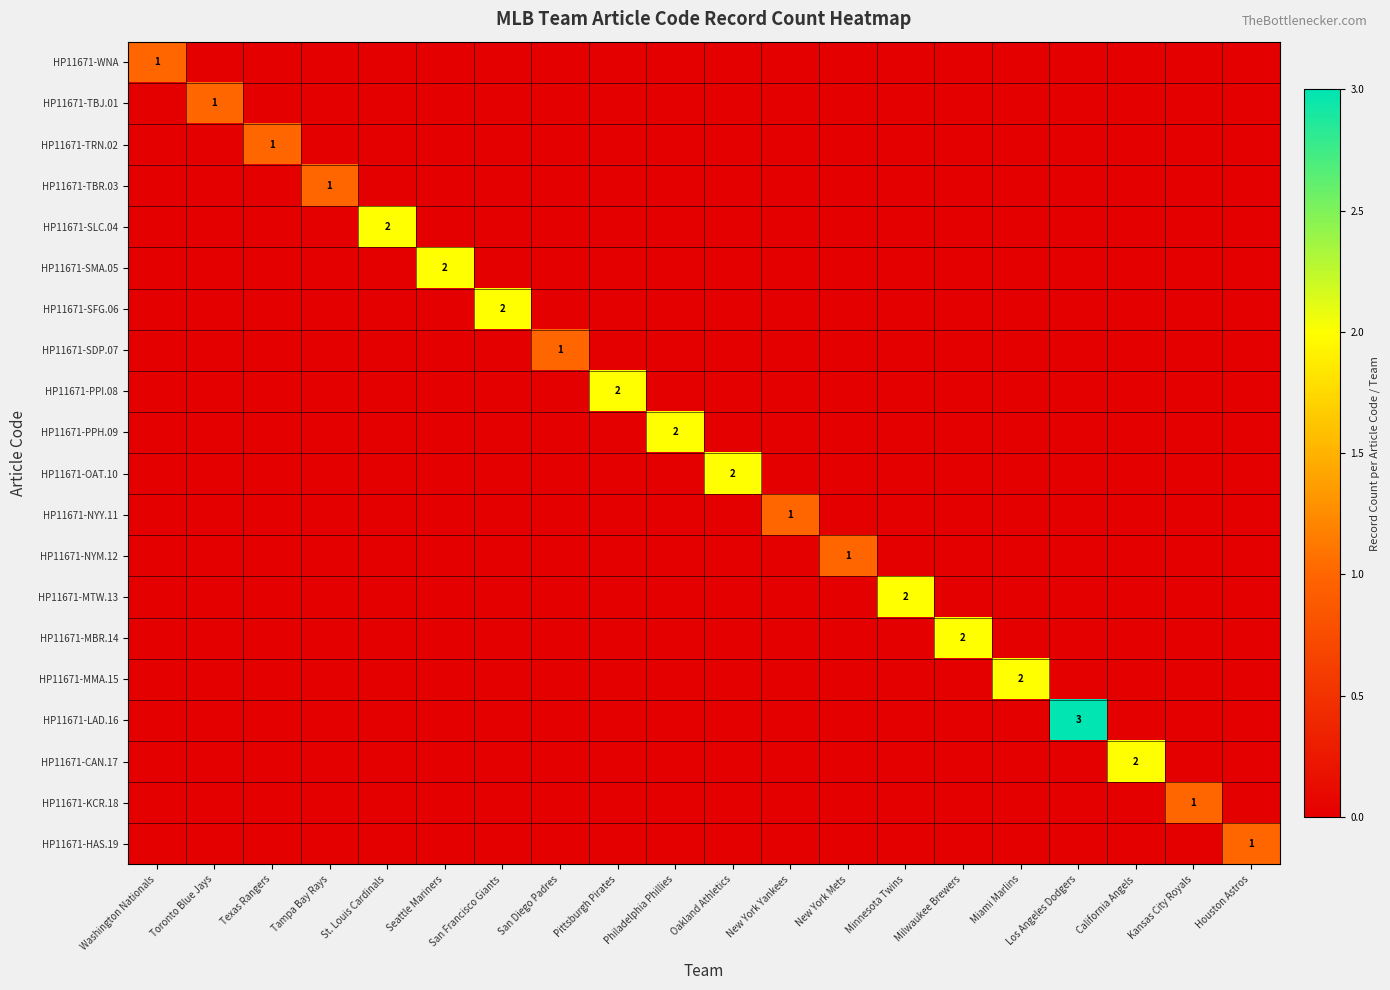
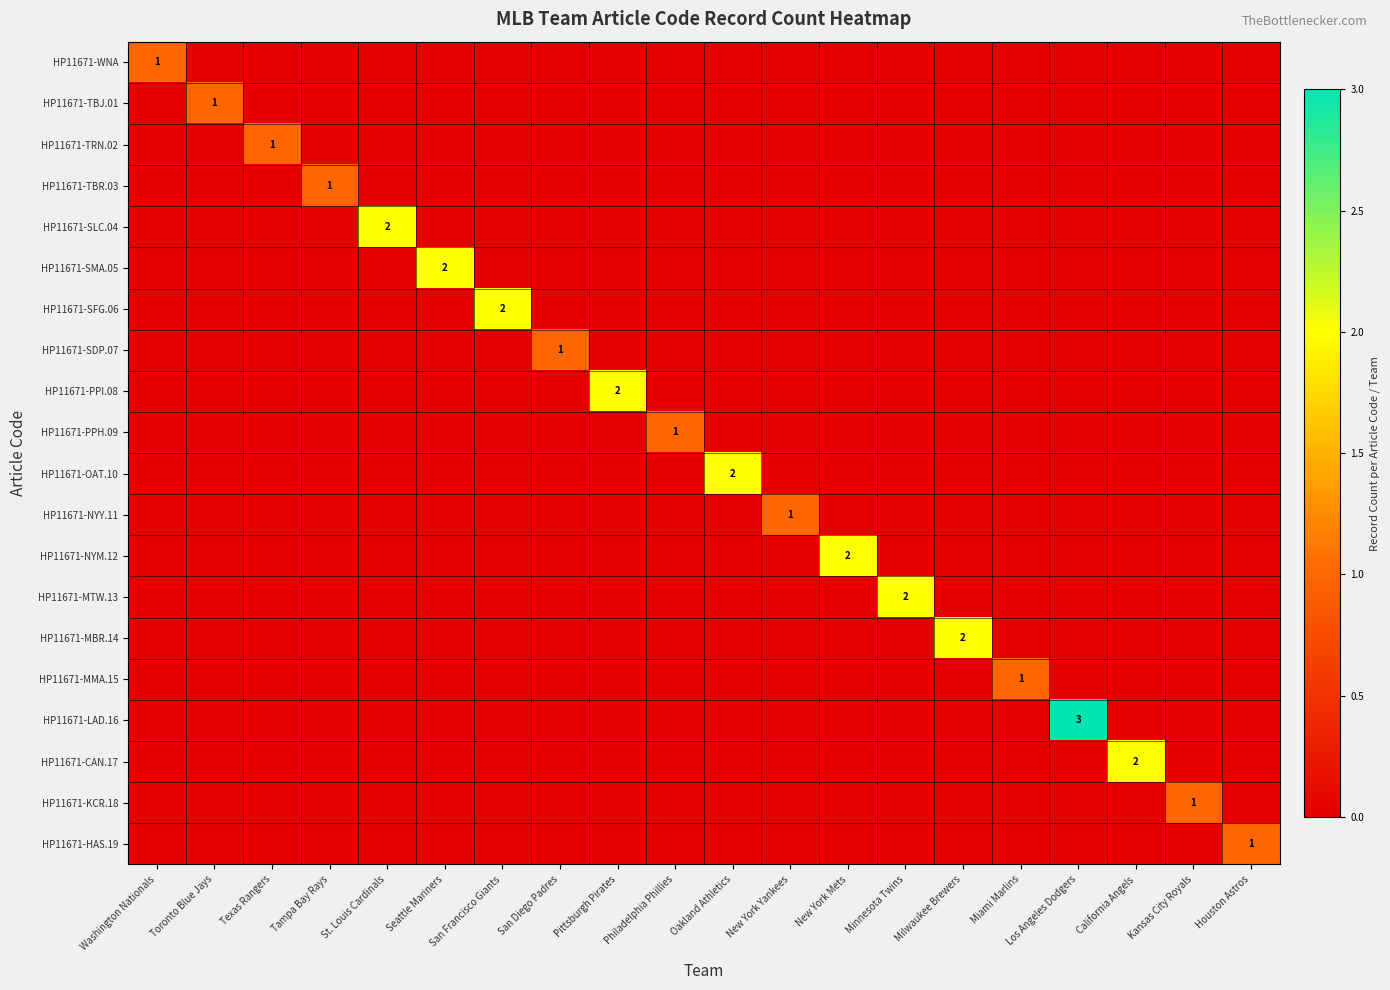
HP11671-PPH.09, Philadelphia Phillies: 2 -> 1
HP11671-NYM.12, New York Mets: 1 -> 2
HP11671-MMA.15, Miami Marlins: 2 -> 1
